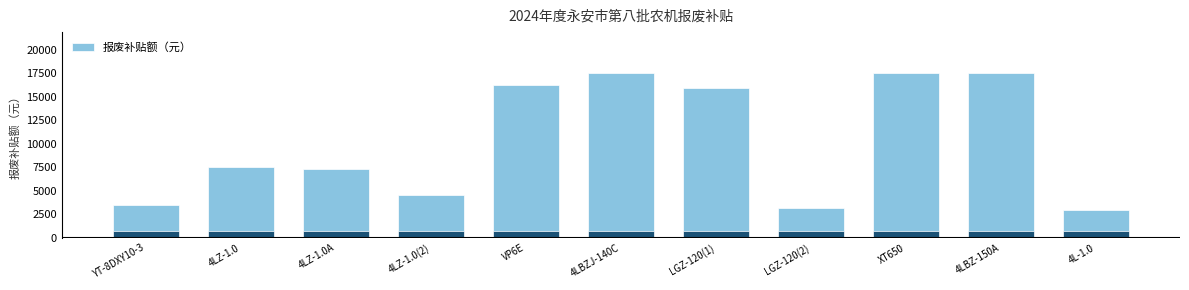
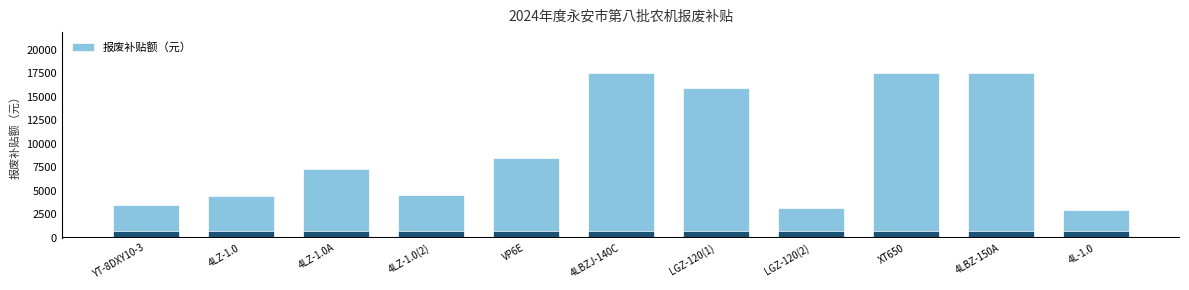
报废补贴额（元）, 4LZ-1.0: 8000 -> 5000
报废补贴额（元）, VP6E: 16000 -> 8000
